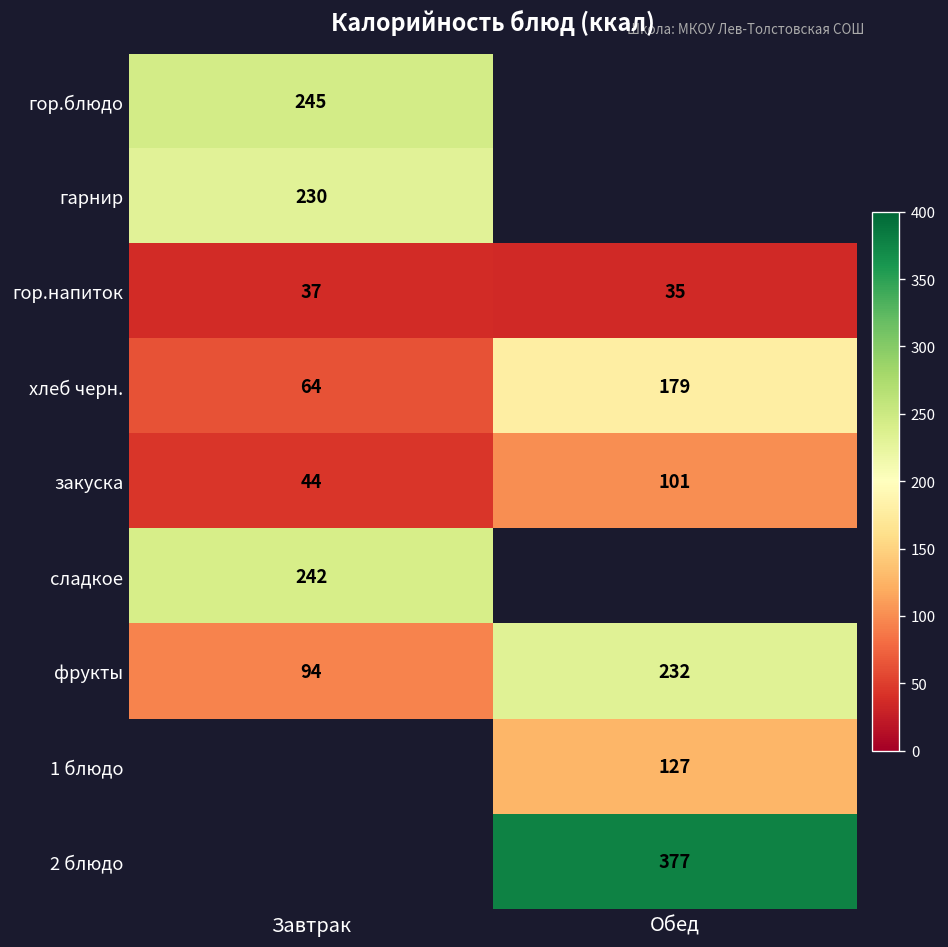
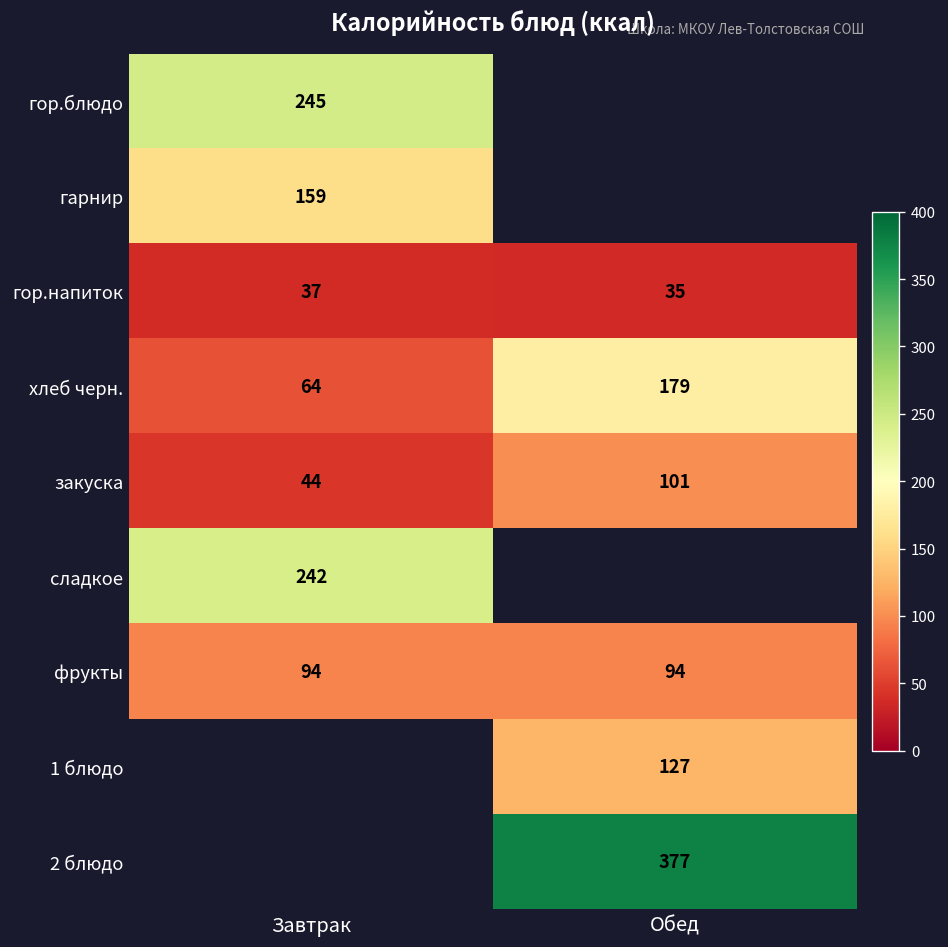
гарнир, Завтрак: 230 -> 159
фрукты, Обед: 232 -> 94
